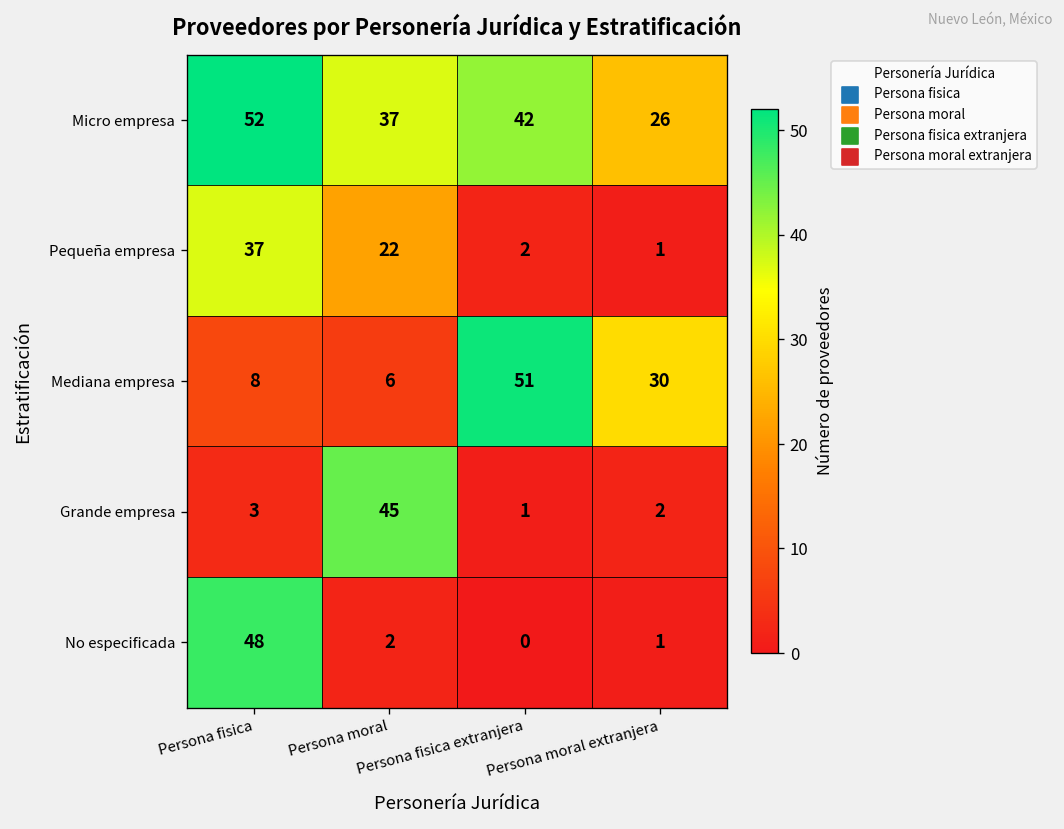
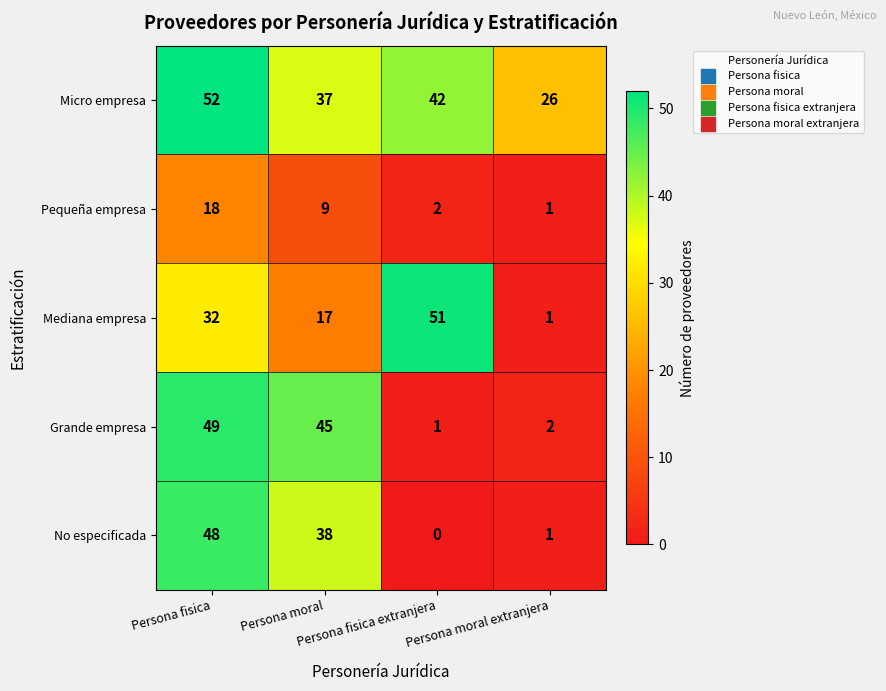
Pequeña empresa, Persona fisica: 37 -> 18
Pequeña empresa, Persona moral: 22 -> 9
Mediana empresa, Persona fisica: 8 -> 32
Mediana empresa, Persona moral: 6 -> 17
Mediana empresa, Persona moral extranjera: 30 -> 1
Grande empresa, Persona fisica: 3 -> 49
No especificada, Persona moral: 2 -> 38
